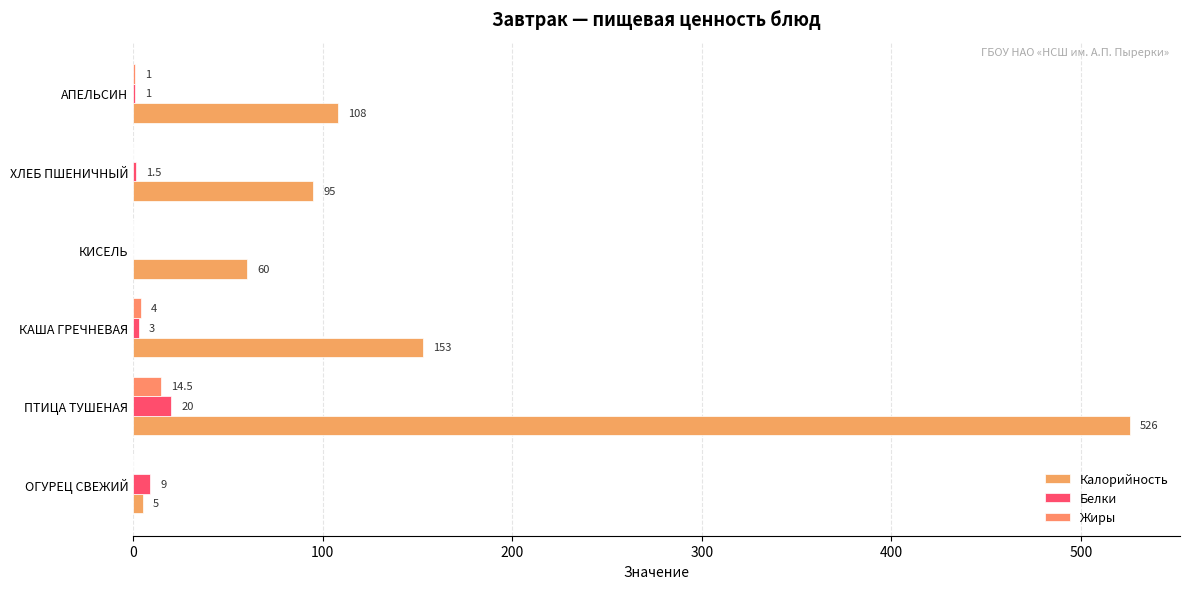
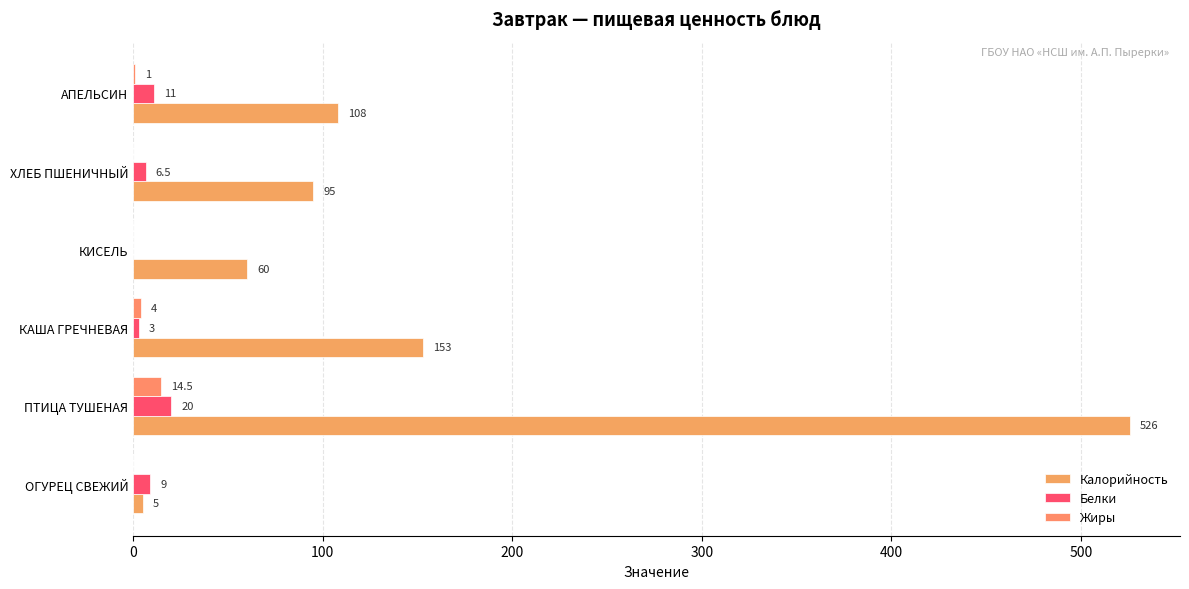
Белки, АПЕЛЬСИН: 1 -> 11
Белки, ХЛЕБ ПШЕНИЧНЫЙ: 1.5 -> 6.5
